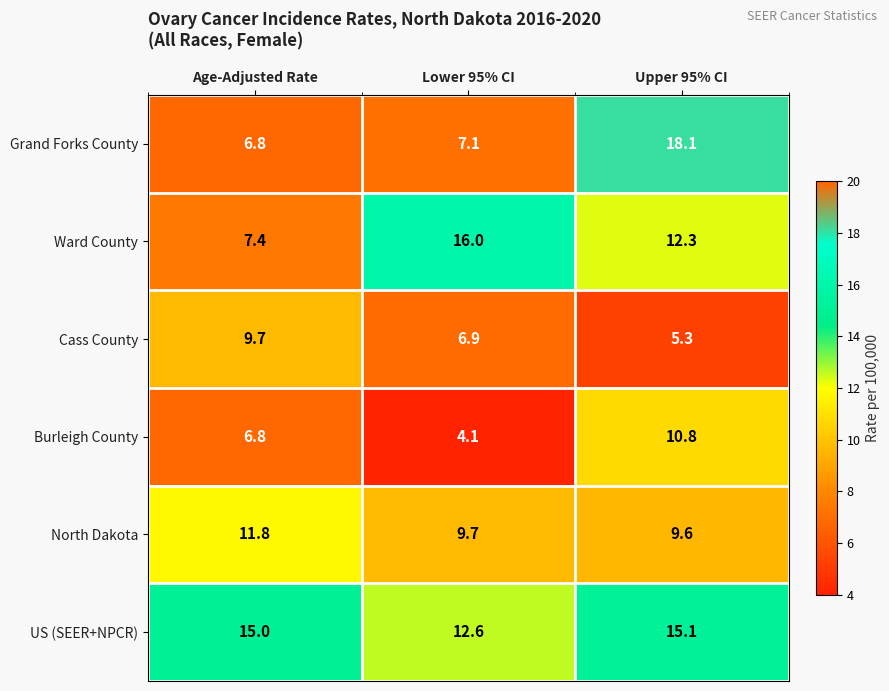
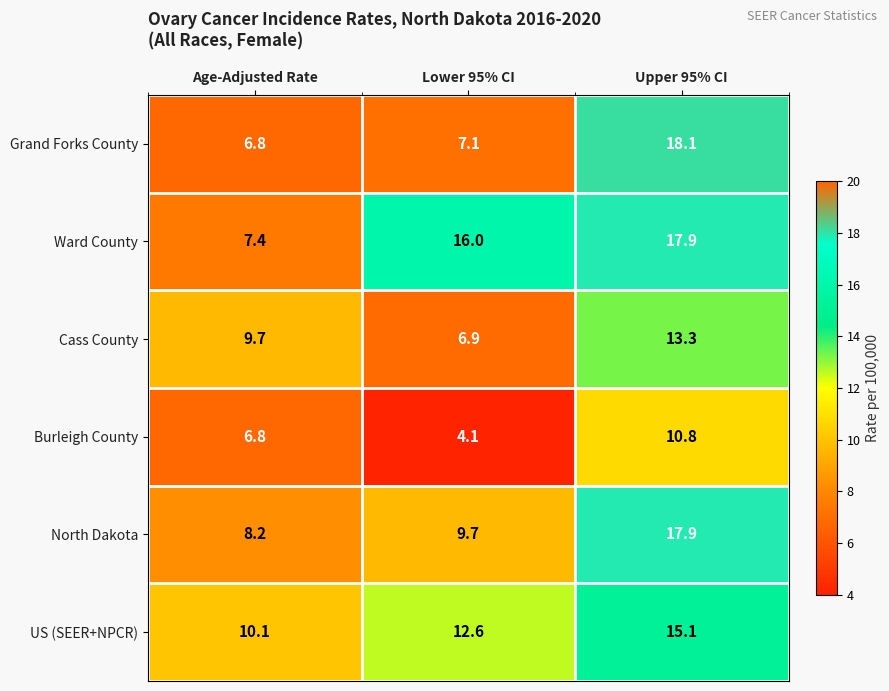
Ward County, Upper 95% CI: 12.3 -> 17.9
Cass County, Upper 95% CI: 5.3 -> 13.3
North Dakota, Age-Adjusted Rate: 11.8 -> 8.2
North Dakota, Upper 95% CI: 9.6 -> 17.9
US (SEER+NPCR), Age-Adjusted Rate: 15.0 -> 10.1
